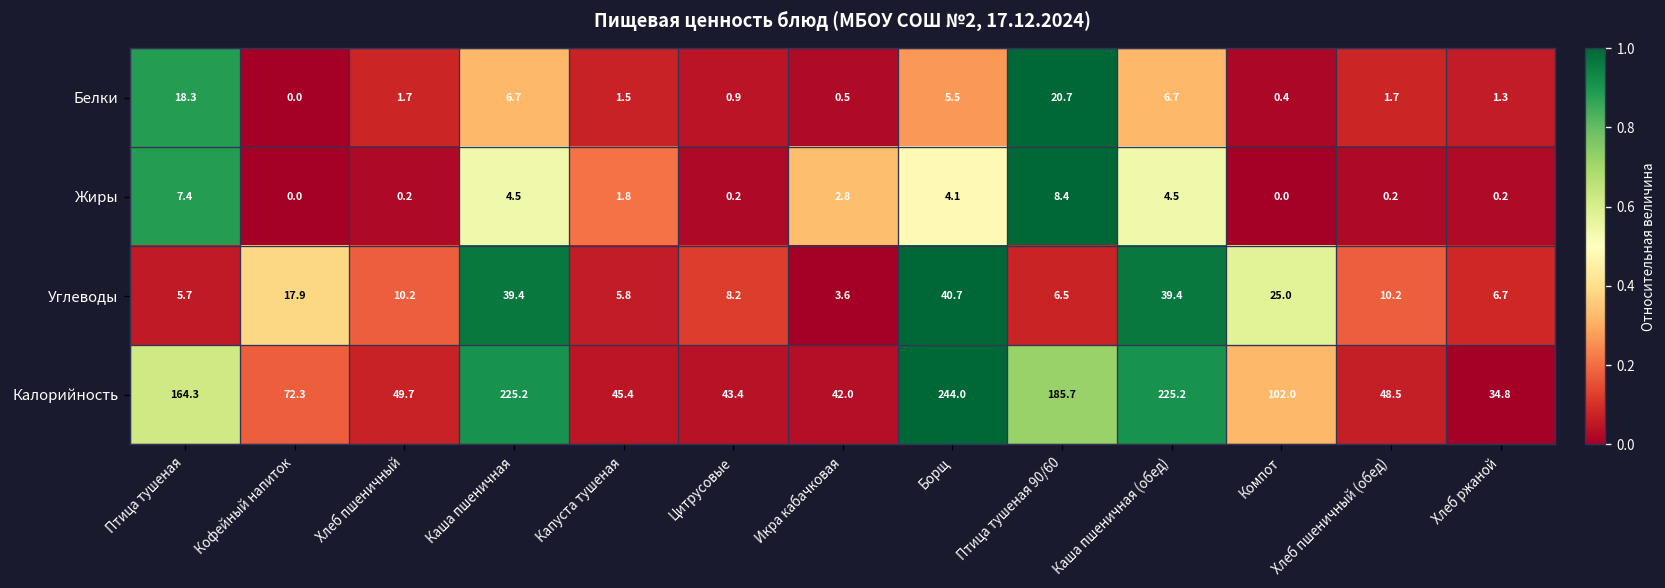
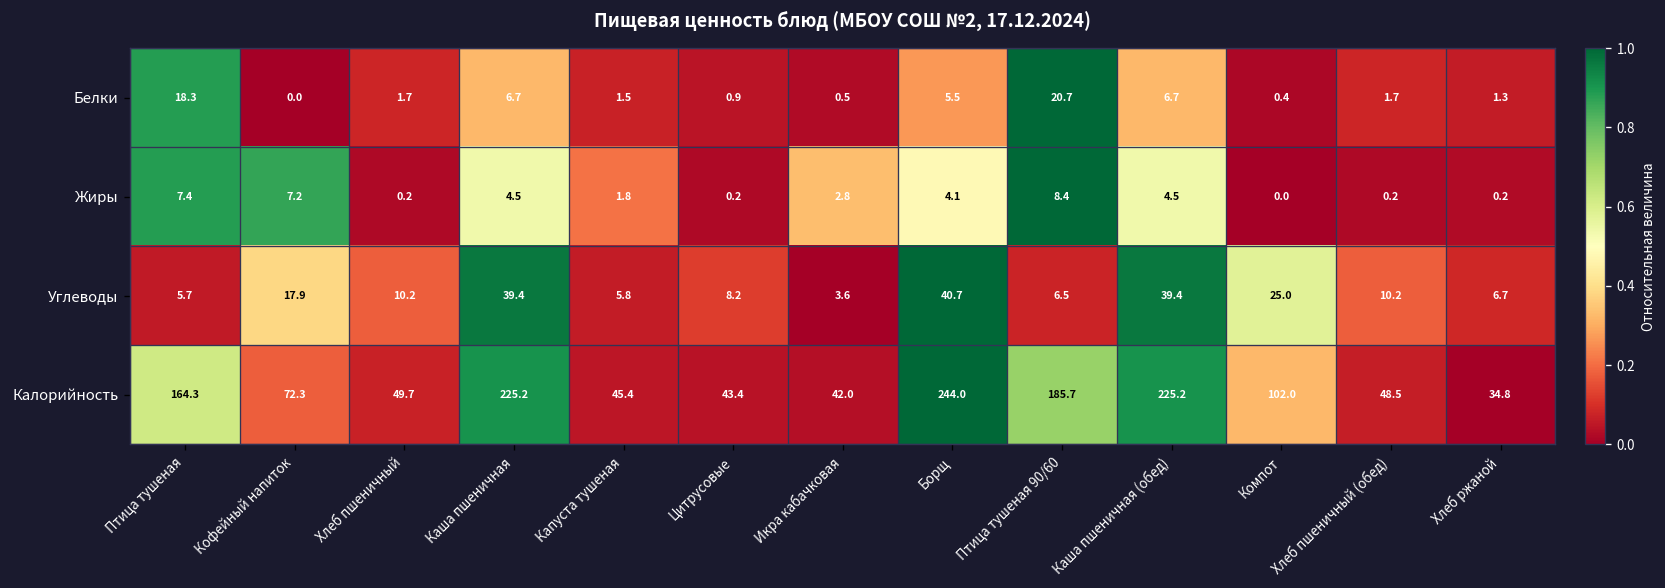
Жиры, Кофейный напиток: 0.0 -> 7.2
